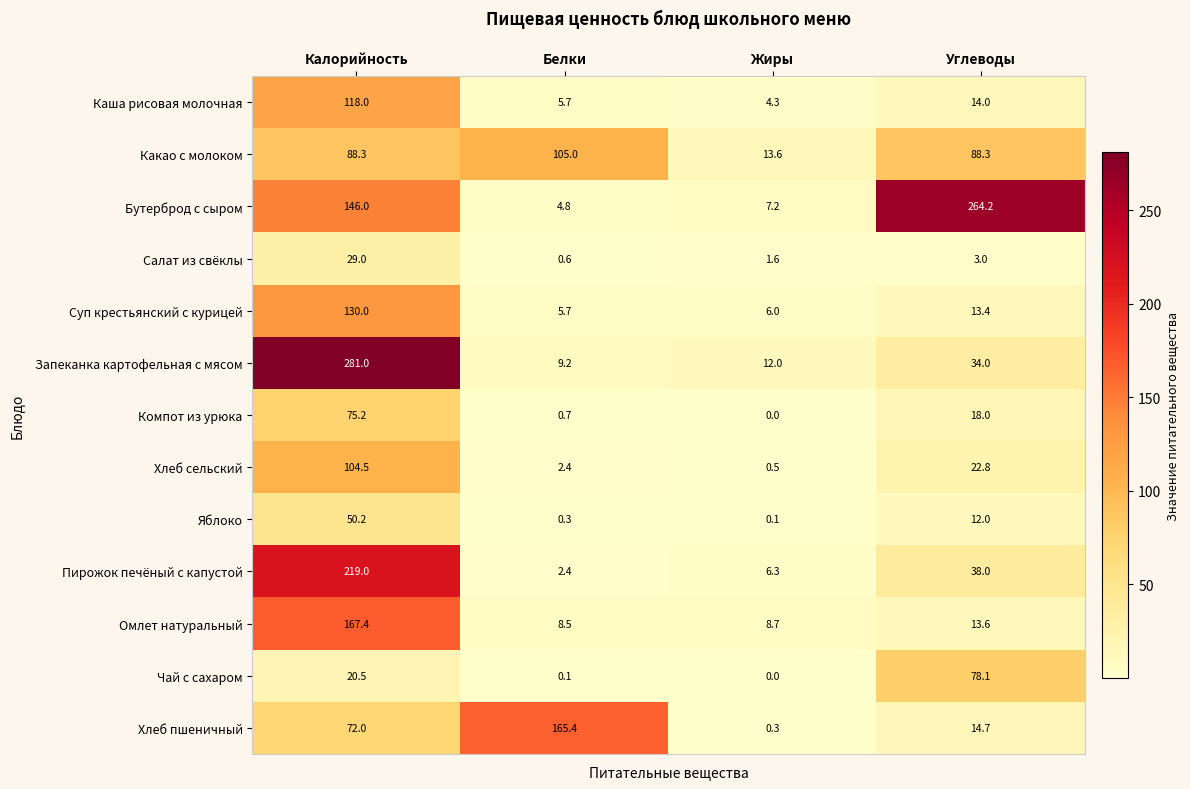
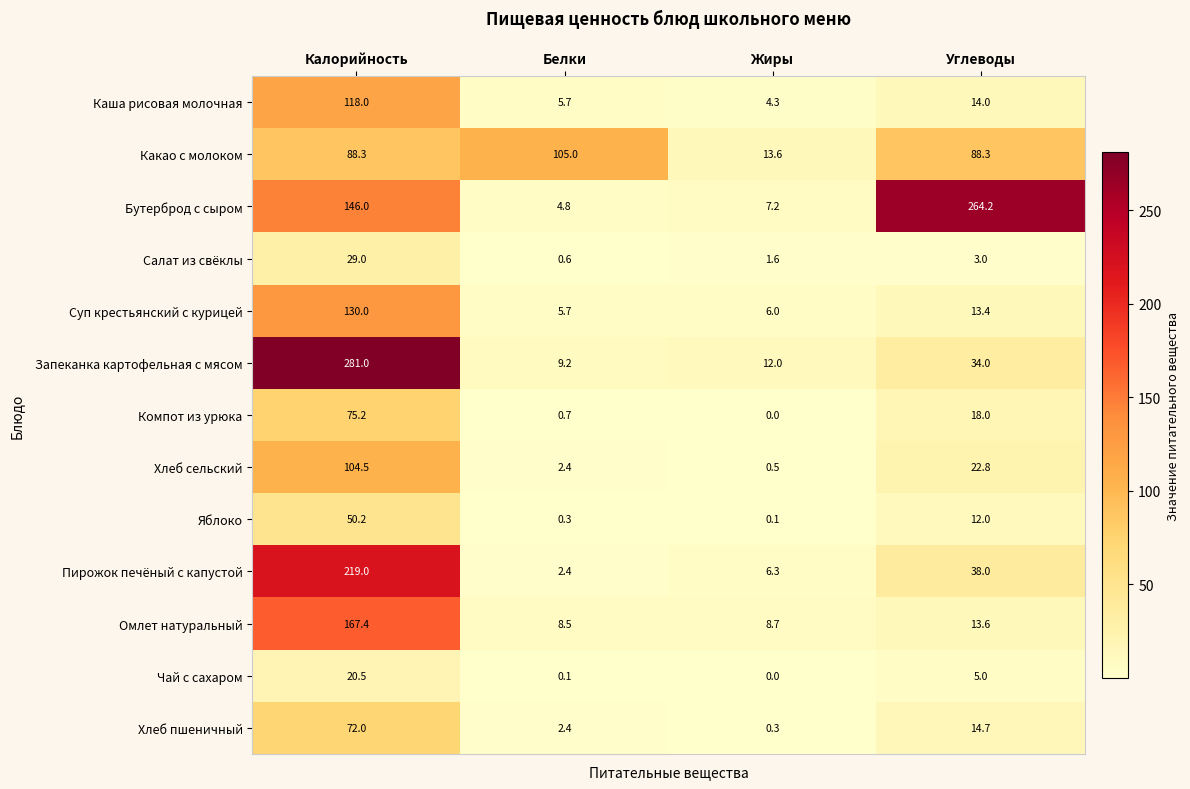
Чай с сахаром, Углеводы: 78.1 -> 5.0
Хлеб пшеничный, Белки: 165.4 -> 2.4
